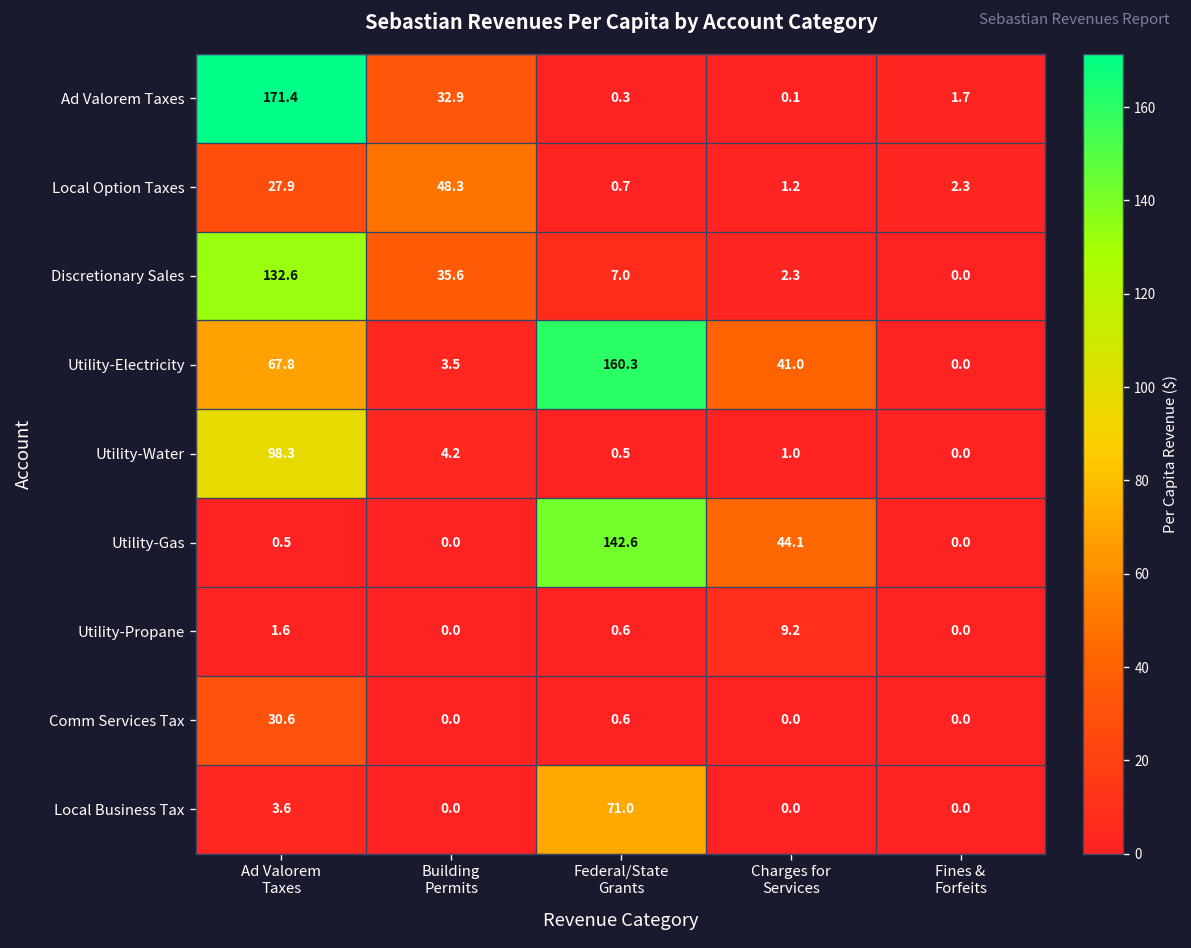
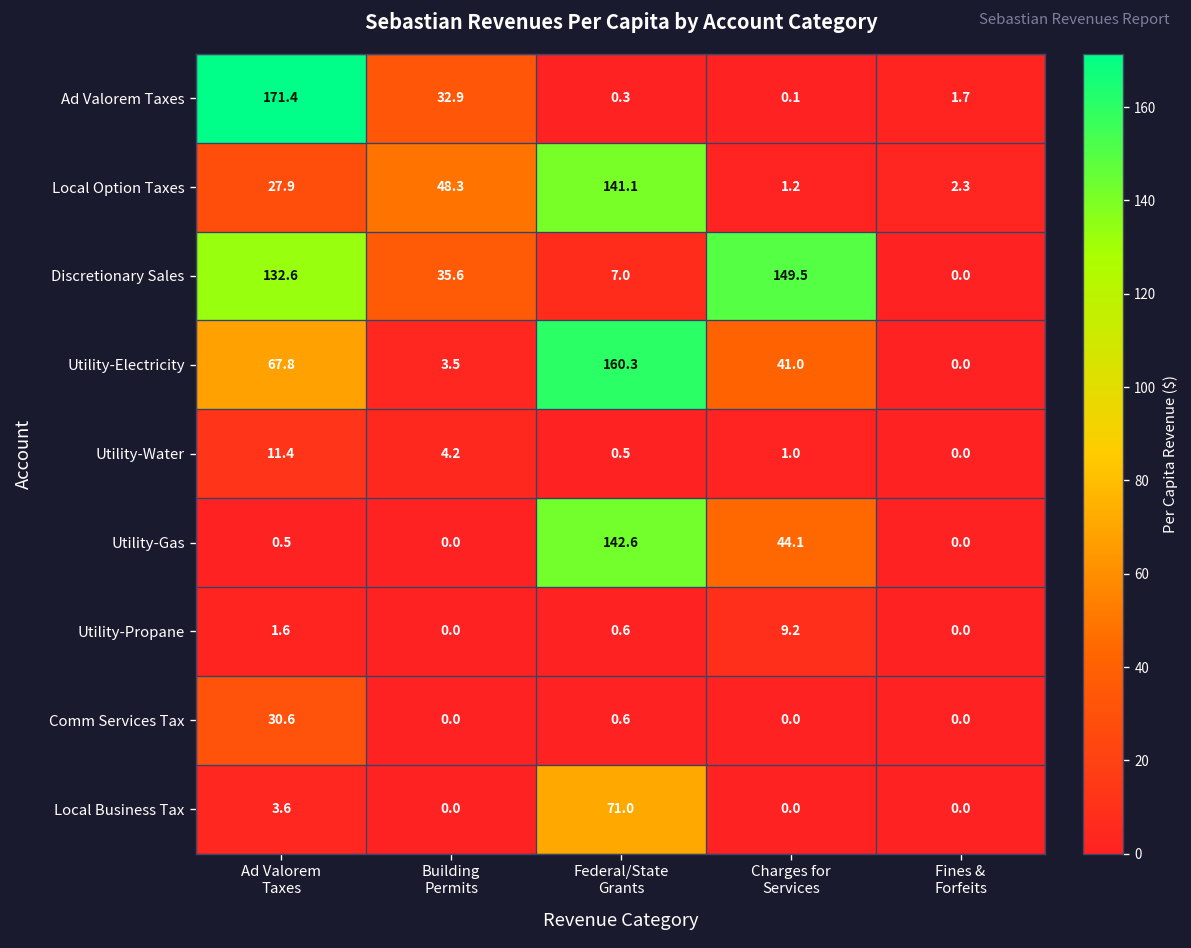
Local Option Taxes, Federal/State Grants: 0.7 -> 141.1
Discretionary Sales, Charges for Services: 2.3 -> 149.5
Utility-Water, Ad Valorem Taxes: 98.3 -> 11.4
